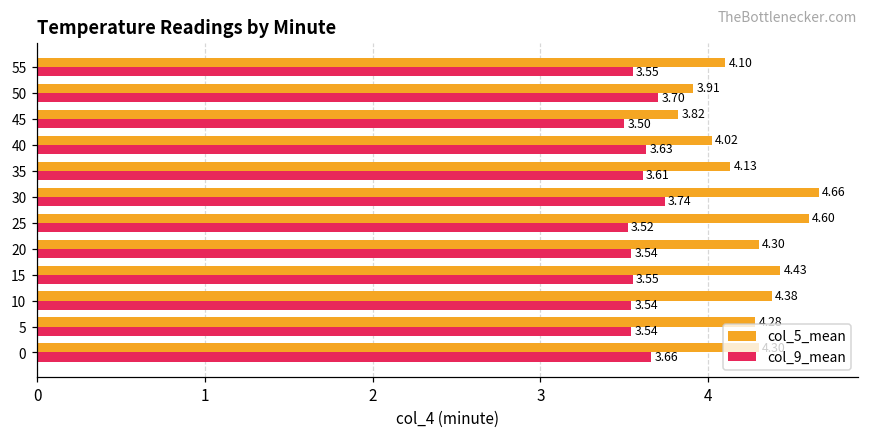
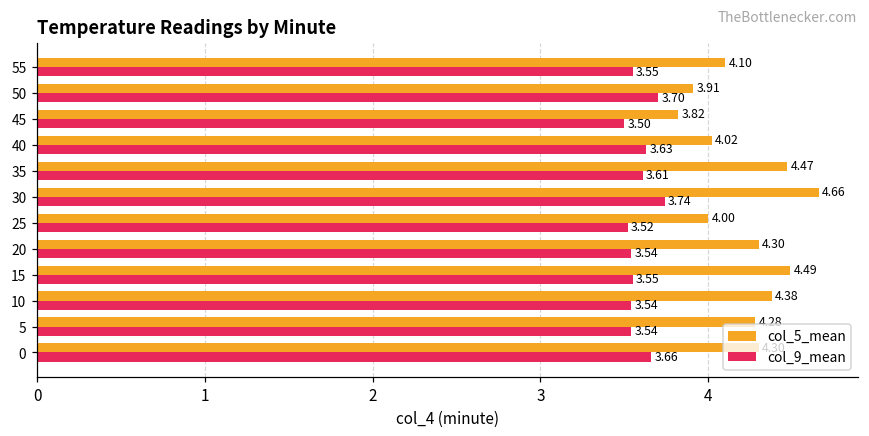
col_5_mean, 35: 4.13 -> 4.47
col_5_mean, 25: 4.60 -> 4.00
col_5_mean, 15: 4.43 -> 4.49
